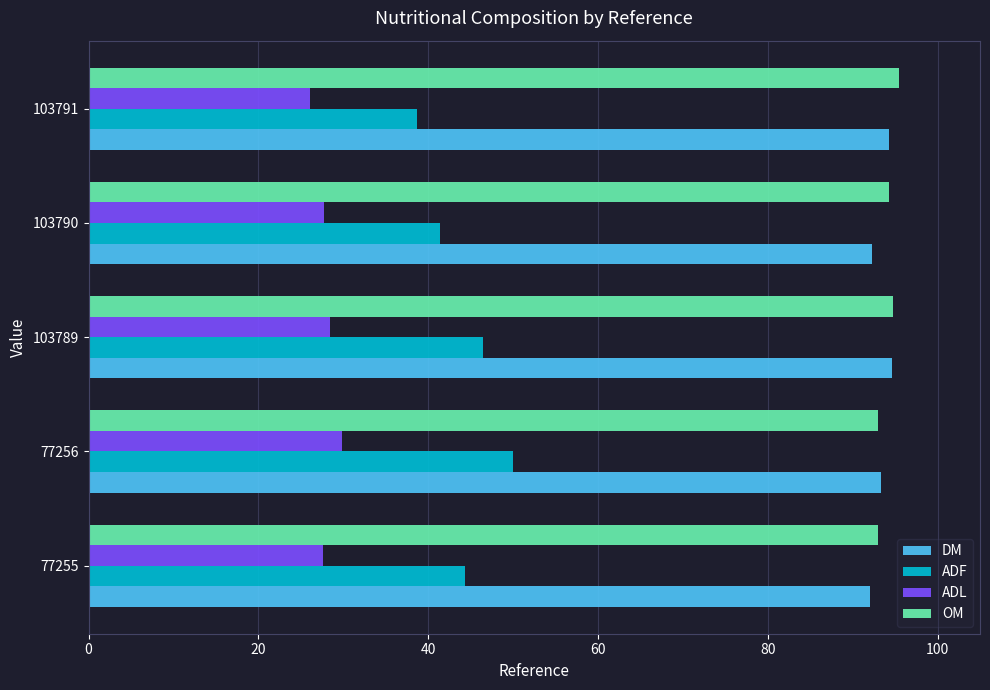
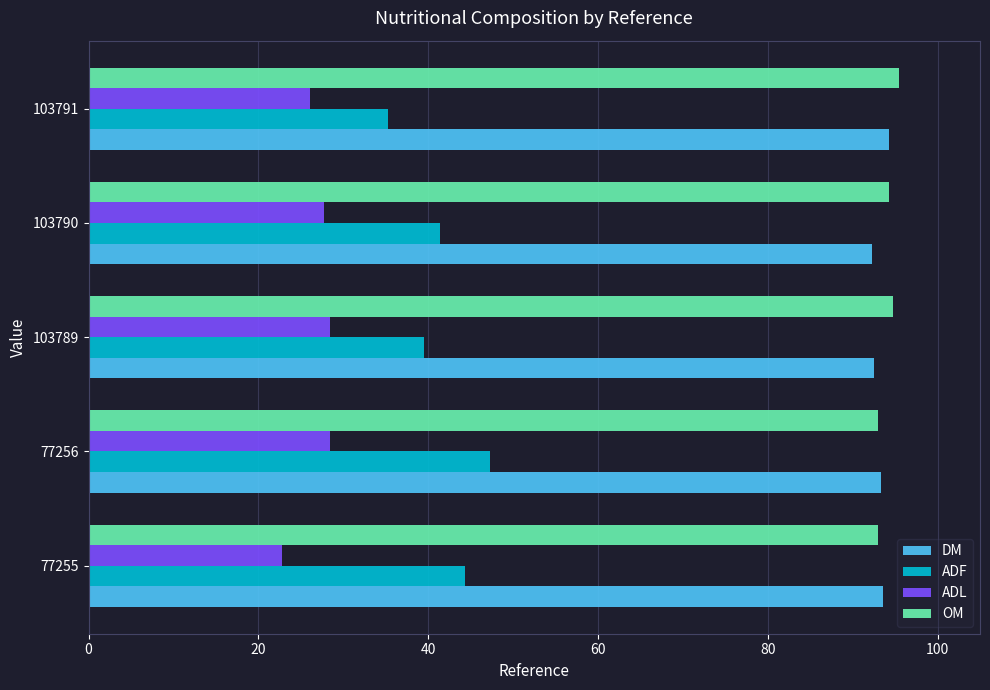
ADF, 103791: 39 -> 35
ADF, 103789: 47 -> 40
DM, 103789: 95 -> 93
ADL, 77256: 30 -> 28
ADF, 77256: 50 -> 47
ADL, 77255: 28 -> 23
DM, 77255: 92 -> 94
